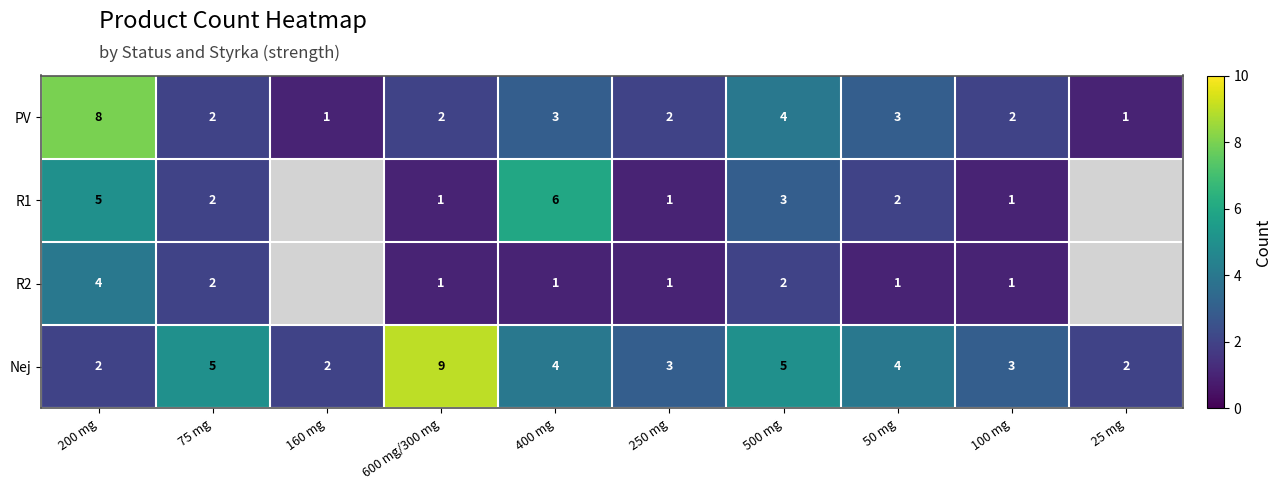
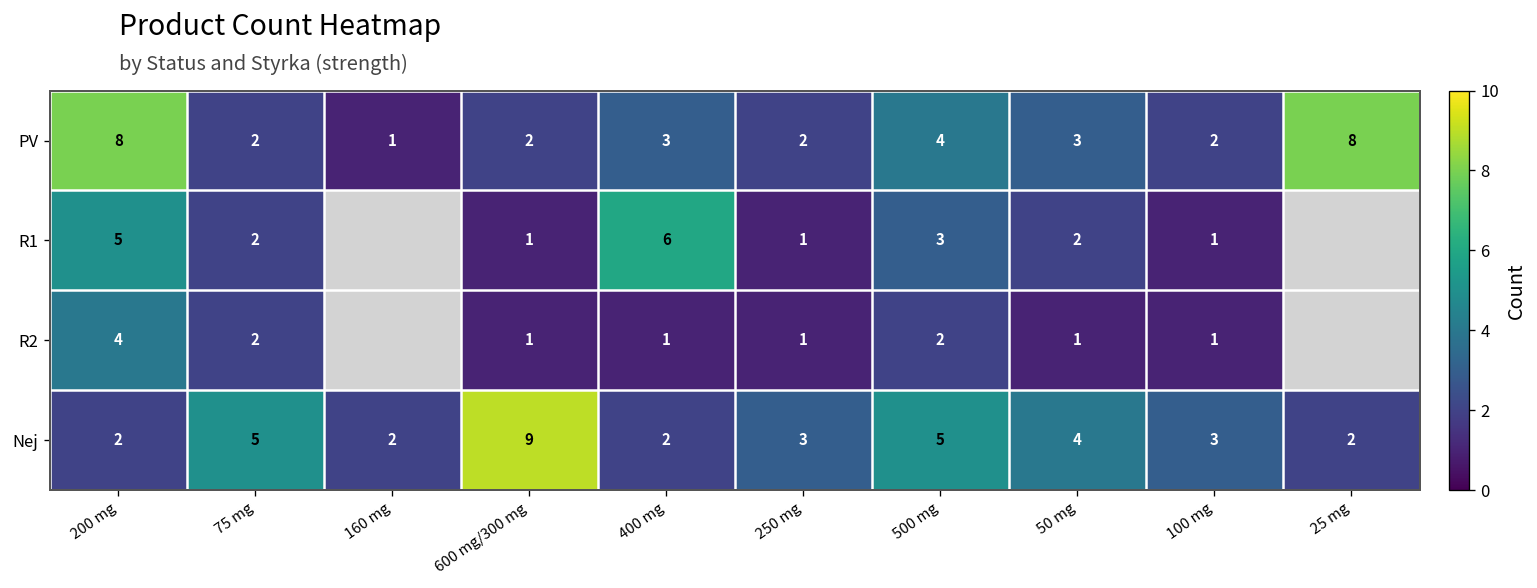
PV, 25 mg: 1 -> 8
Nej, 400 mg: 4 -> 2
